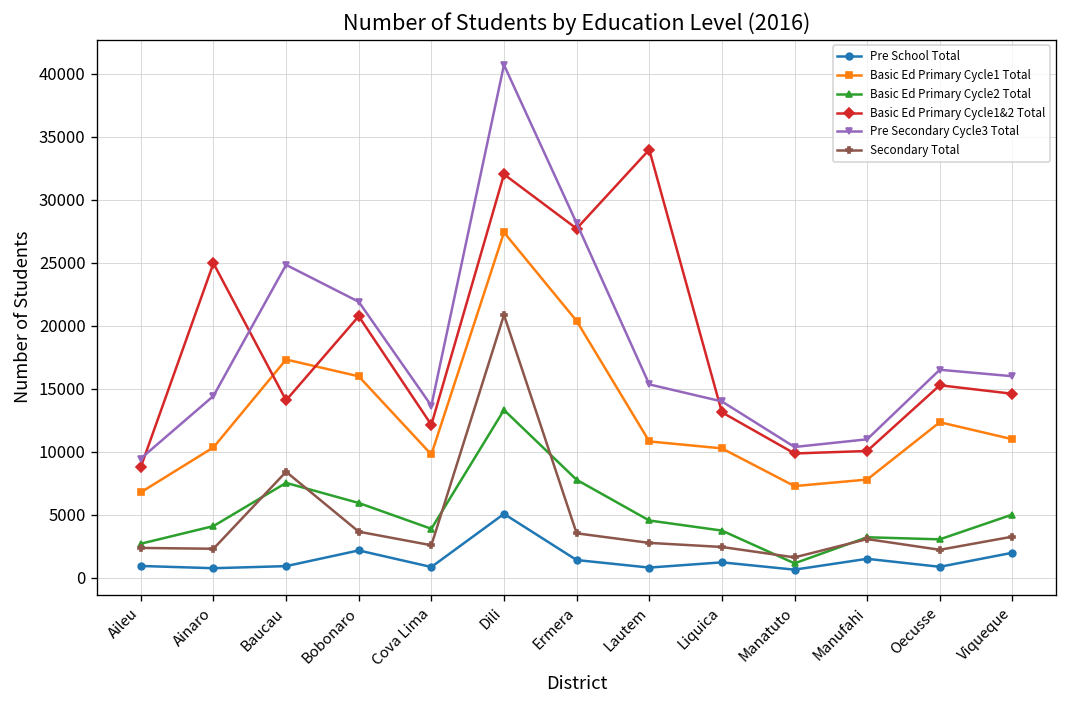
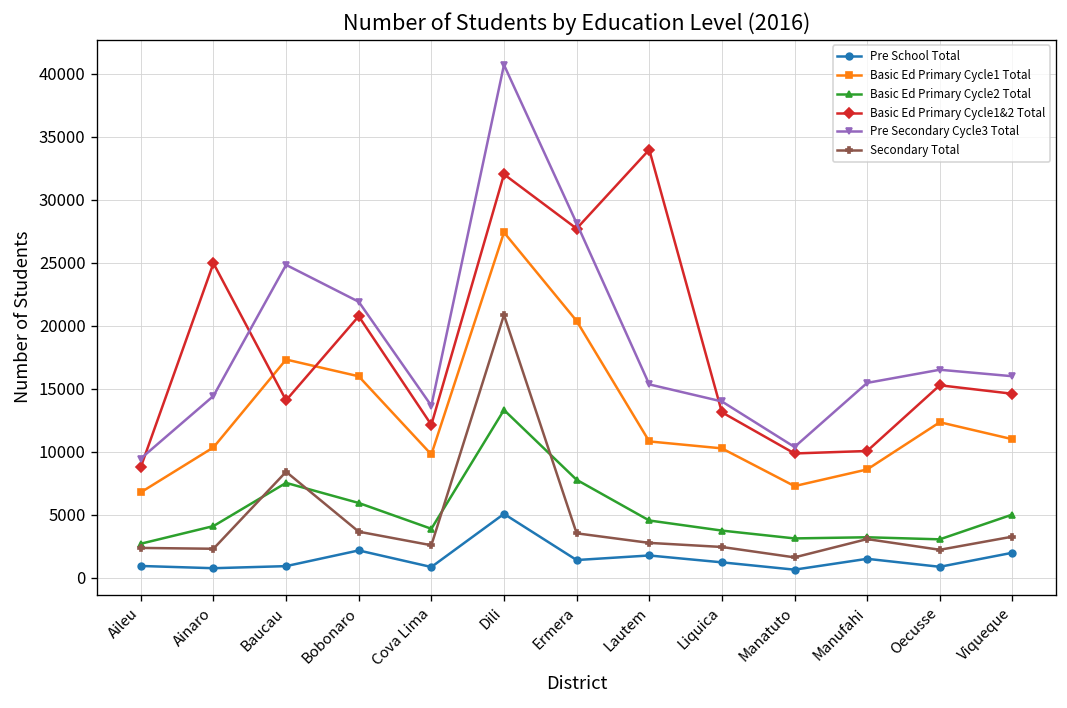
Pre School Total, Lautem: 800 -> 1800
Basic Ed Primary Cycle2 Total, Manatuto: 1100 -> 3100
Basic Ed Primary Cycle1 Total, Manufahi: 7800 -> 8600
Pre Secondary Cycle3 Total, Manufahi: 11000 -> 15500
